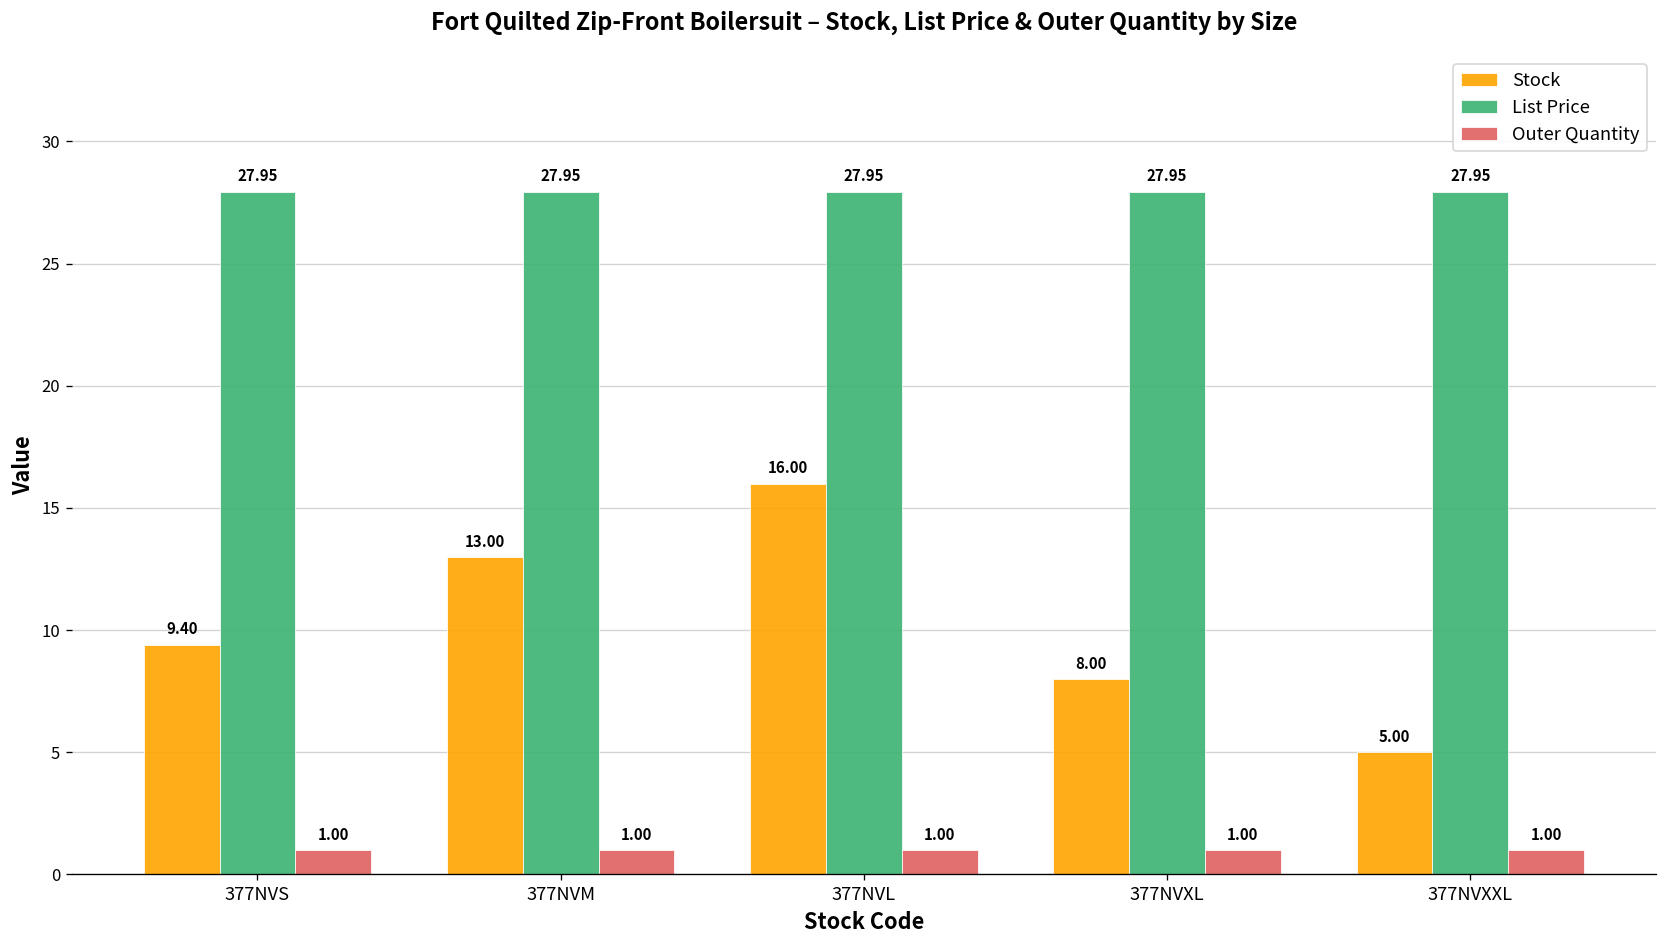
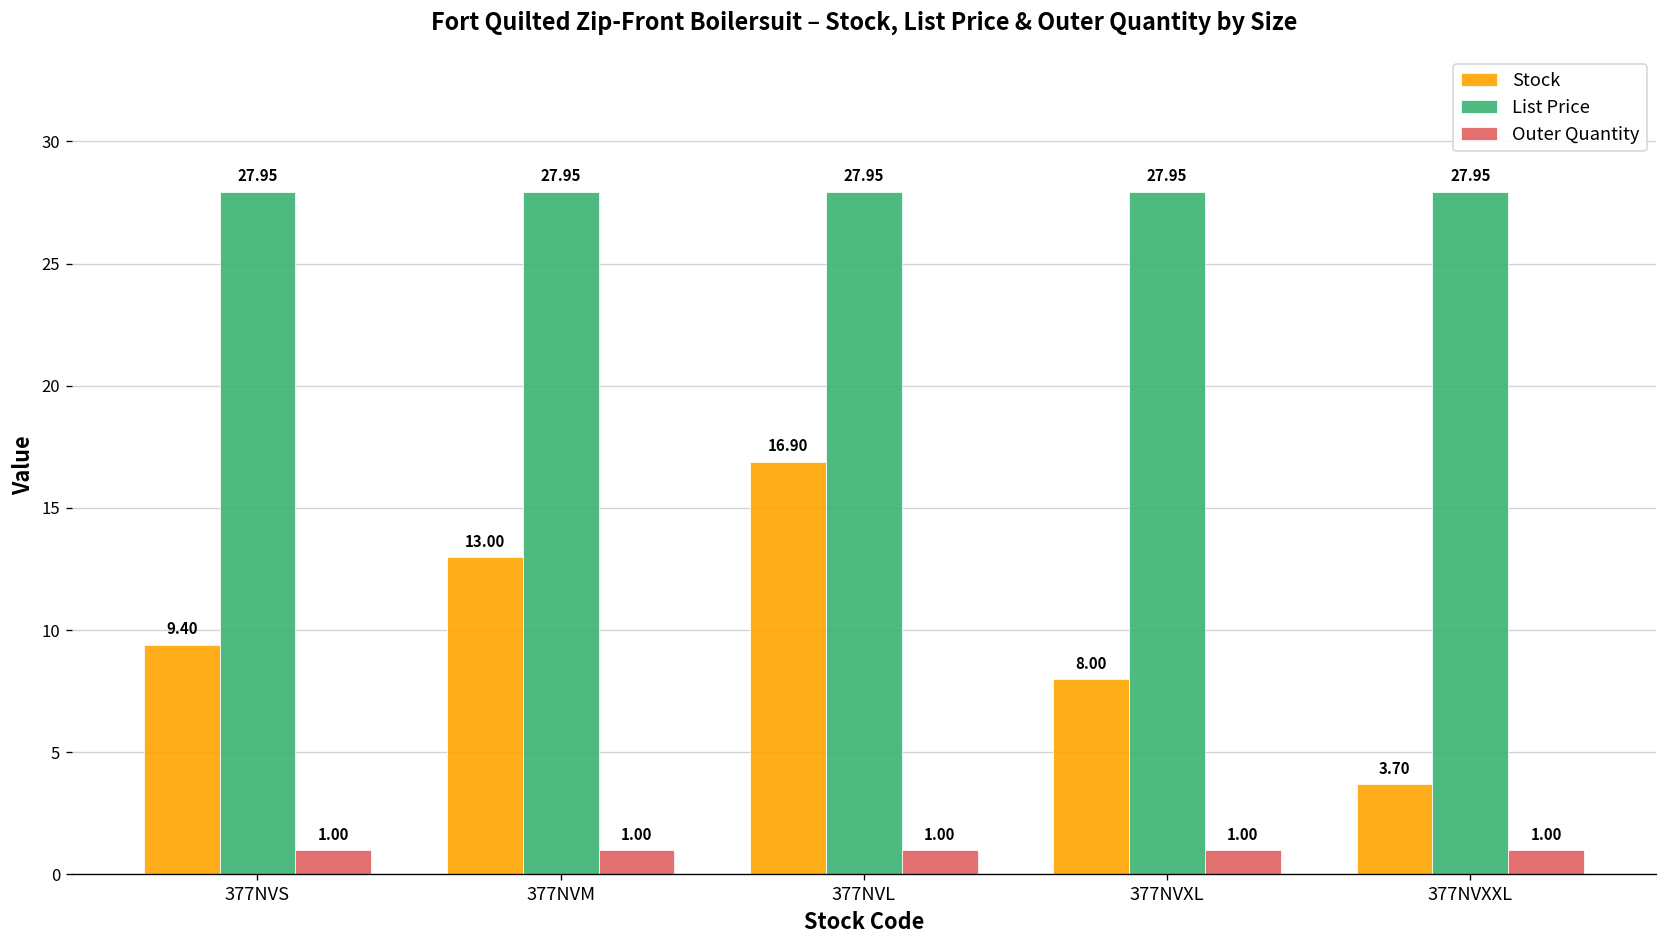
Stock, 377NVL: 16.00 -> 16.90
Stock, 377NVXXL: 5.00 -> 3.70
